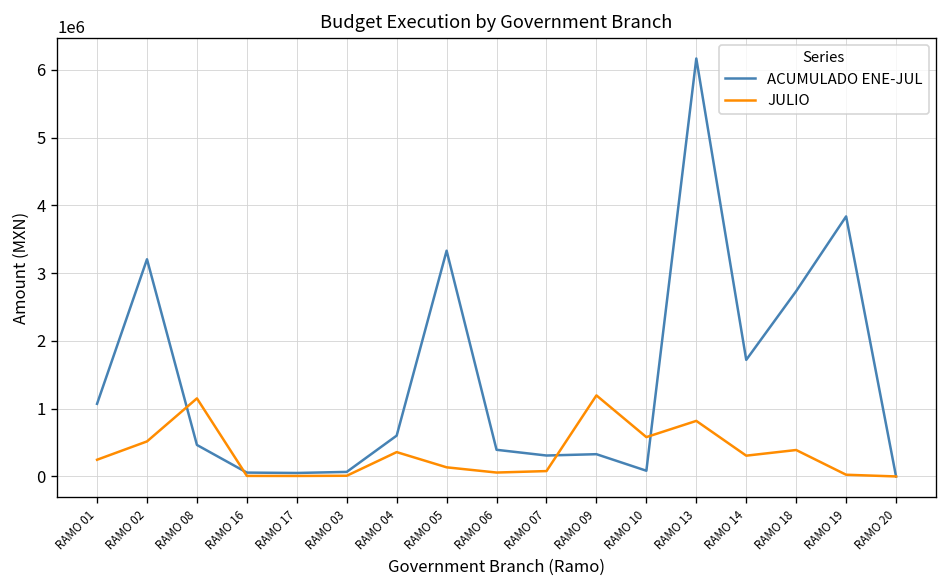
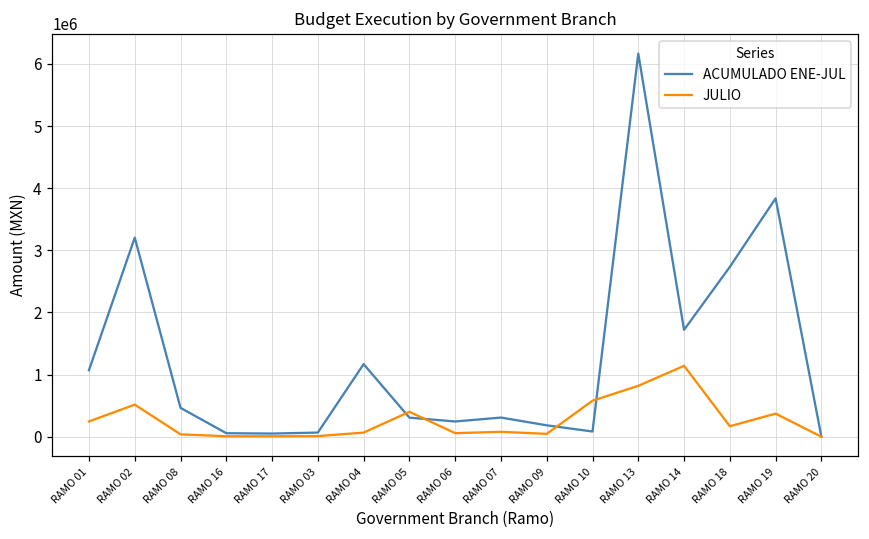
JULIO, RAMO 08: 1200000 -> 0
ACUMULADO ENE-JUL, RAMO 04: 600000 -> 1200000
JULIO, RAMO 04: 400000 -> 100000
ACUMULADO ENE-JUL, RAMO 05: 3300000 -> 300000
JULIO, RAMO 05: 100000 -> 400000
ACUMULADO ENE-JUL, RAMO 06: 400000 -> 200000
ACUMULADO ENE-JUL, RAMO 09: 300000 -> 200000
JULIO, RAMO 09: 1200000 -> 0
JULIO, RAMO 14: 300000 -> 1100000
JULIO, RAMO 18: 400000 -> 200000
JULIO, RAMO 19: 0 -> 400000
